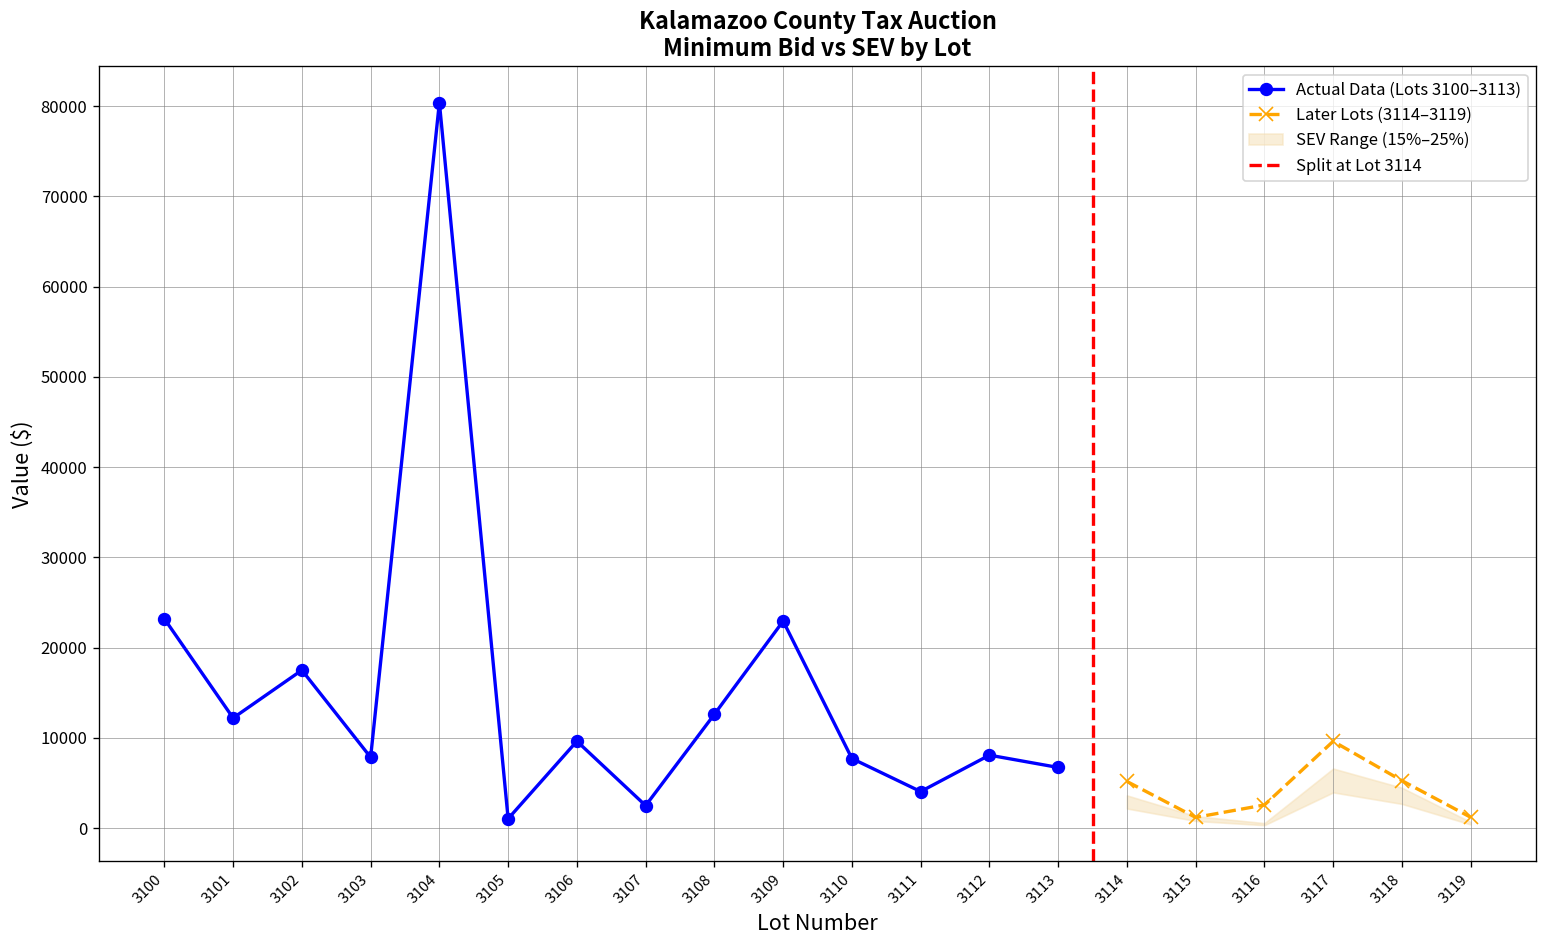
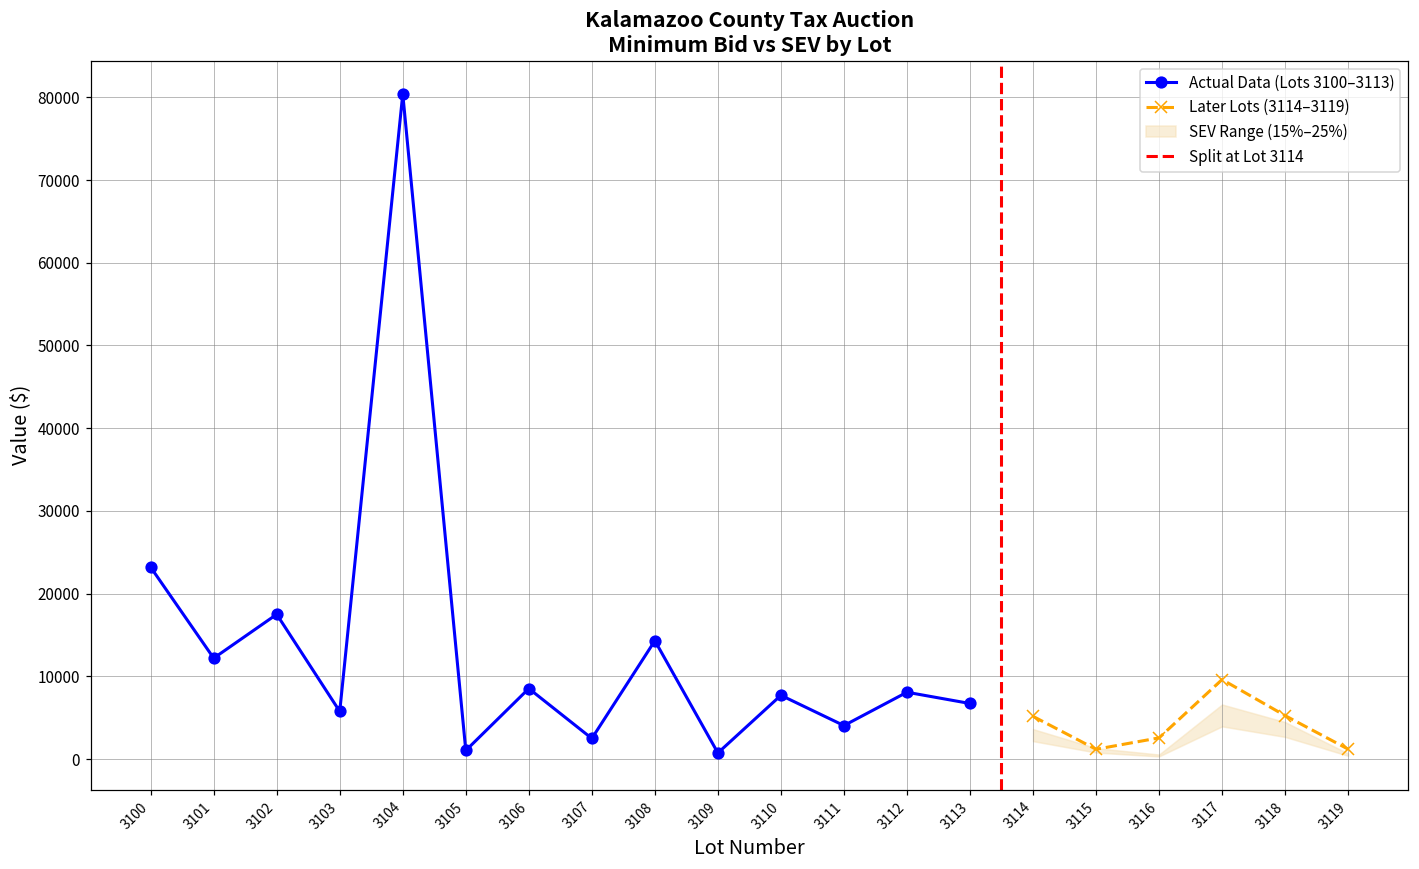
Actual Data (Lots 3100–3113), 3103: 8000 -> 6000
Actual Data (Lots 3100–3113), 3106: 10000 -> 9000
Actual Data (Lots 3100–3113), 3108: 13000 -> 14000
Actual Data (Lots 3100–3113), 3109: 23000 -> 1000
